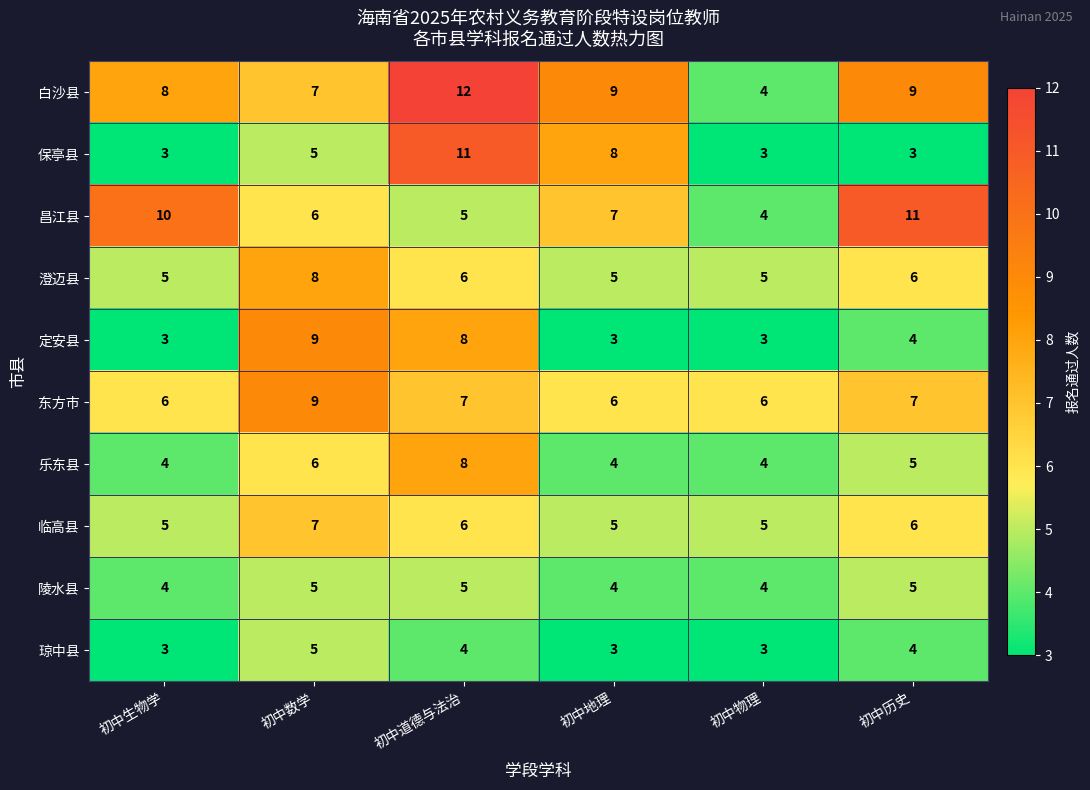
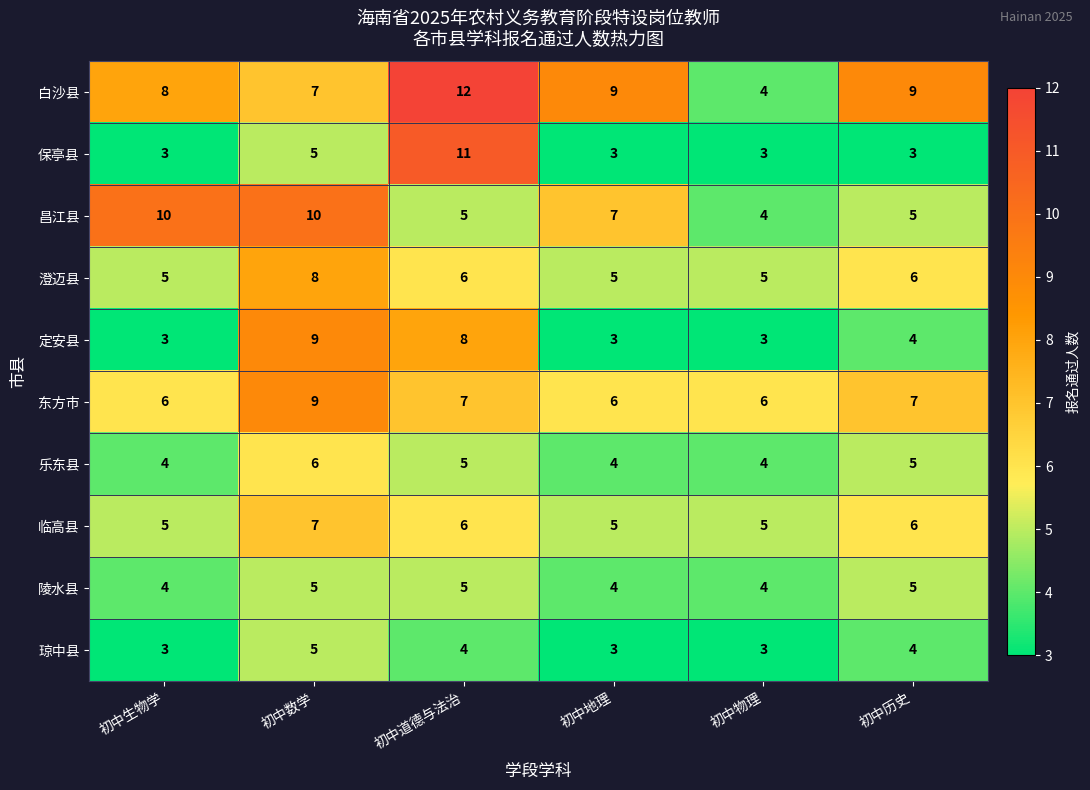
保亭县, 初中地理: 8 -> 3
昌江县, 初中数学: 6 -> 10
昌江县, 初中历史: 11 -> 5
乐东县, 初中道德与法治: 8 -> 5
